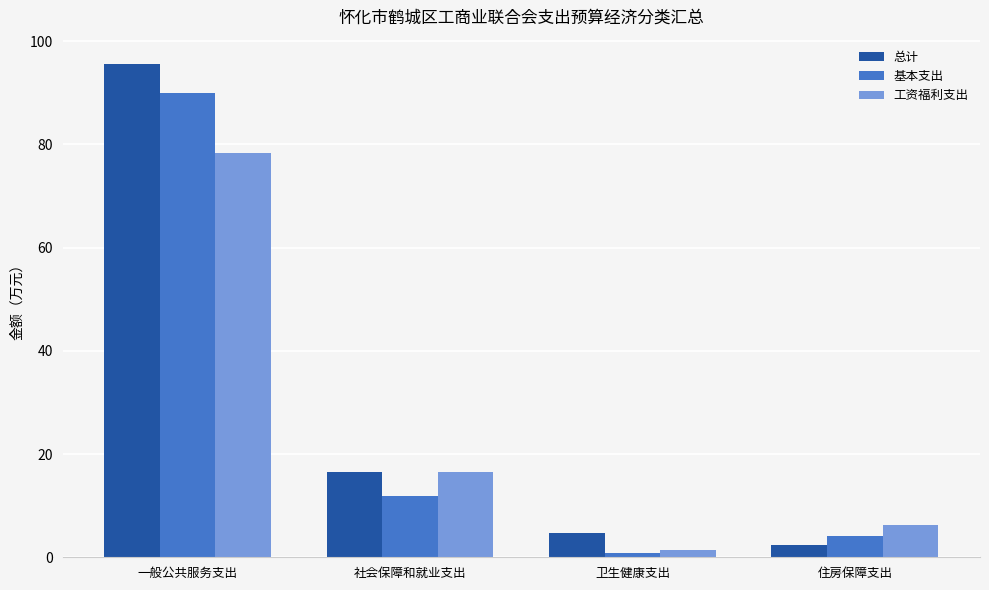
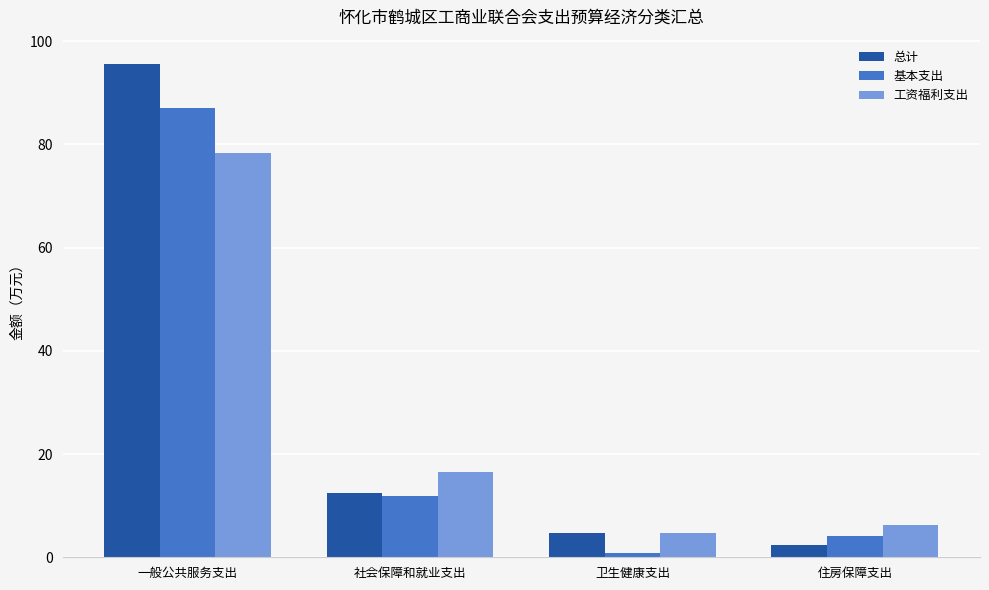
基本支出, 一般公共服务支出: 90 -> 87
总计, 社会保障和就业支出: 17 -> 12
工资福利支出, 卫生健康支出: 1 -> 5
